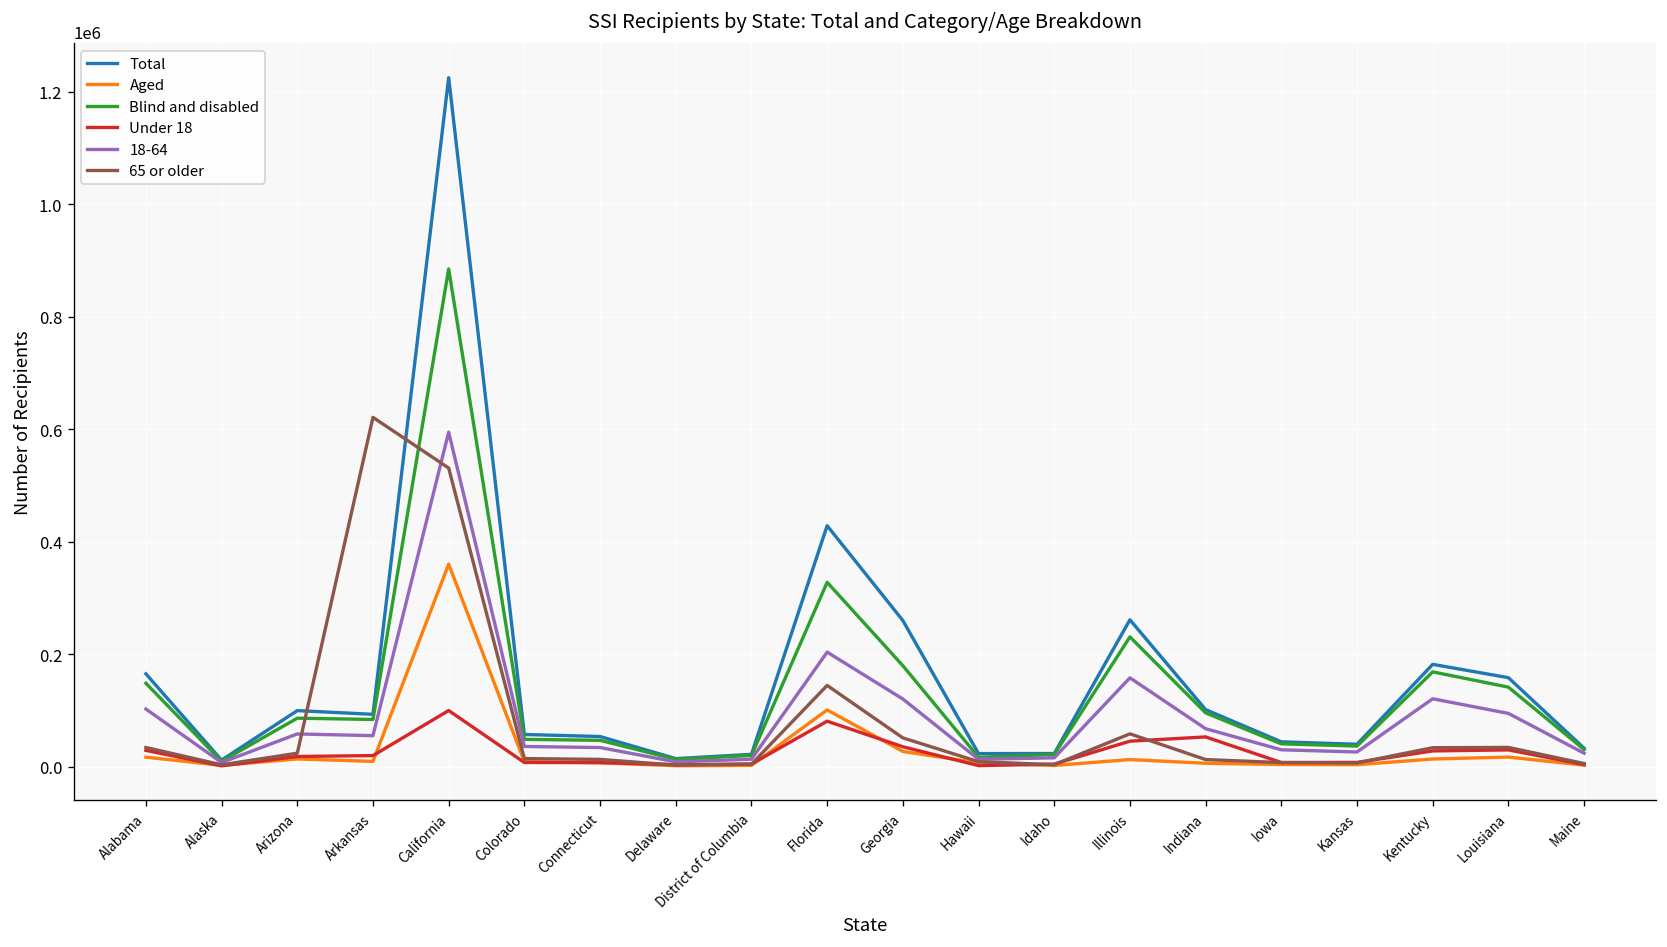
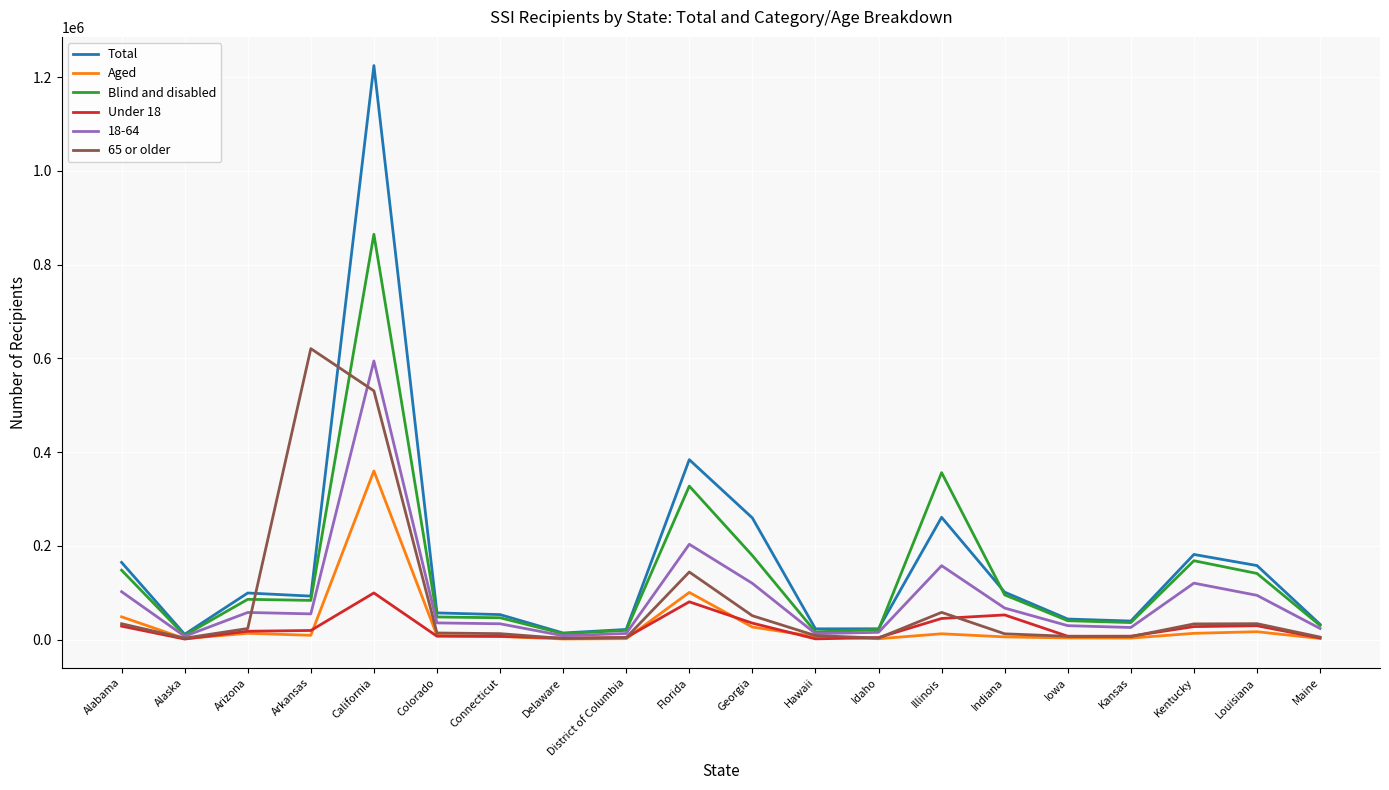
Aged, Alabama: 20000 -> 50000
Blind and disabled, California: 880000 -> 860000
Total, Florida: 430000 -> 380000
Blind and disabled, Illinois: 230000 -> 360000
